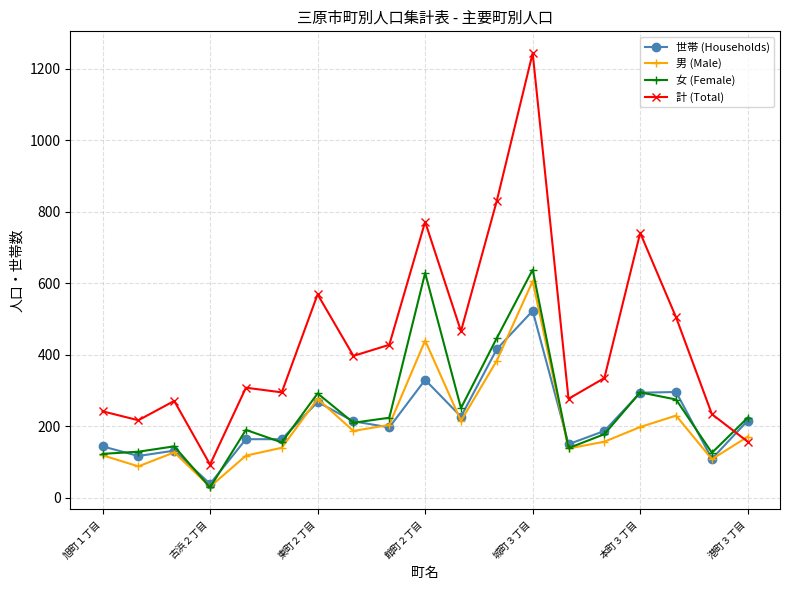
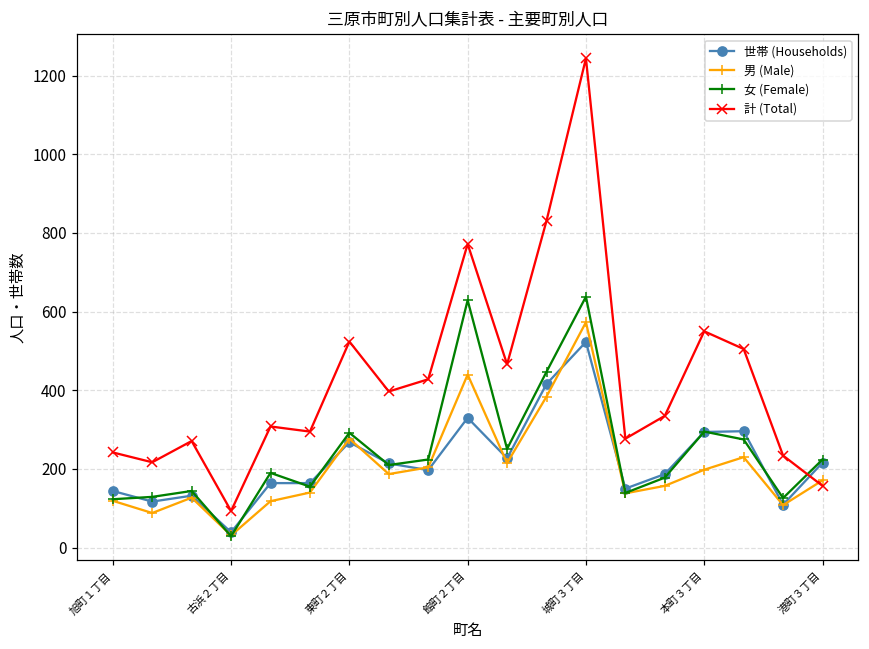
計 (Total), 東町２丁目: 570 -> 520
男 (Male), 城町３丁目: 610 -> 570
計 (Total), 本町３丁目: 740 -> 550
